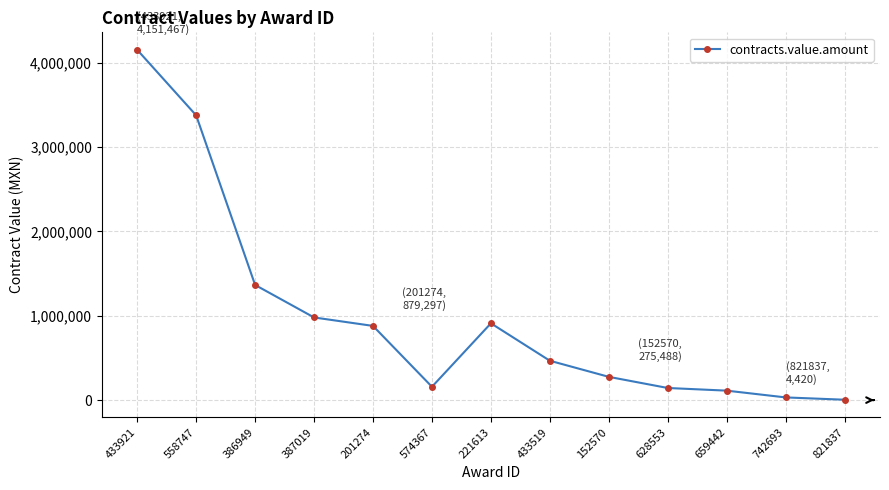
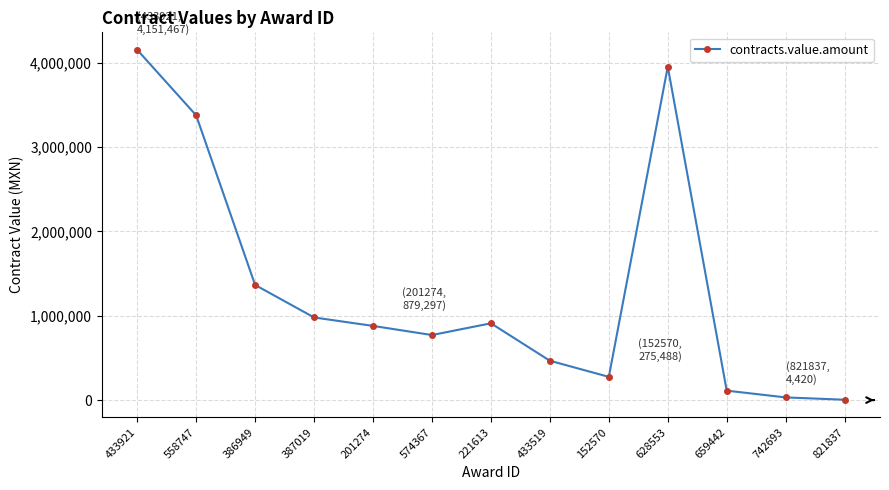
574367: 200,000 -> 800,000
628553: 100,000 -> 4,000,000
